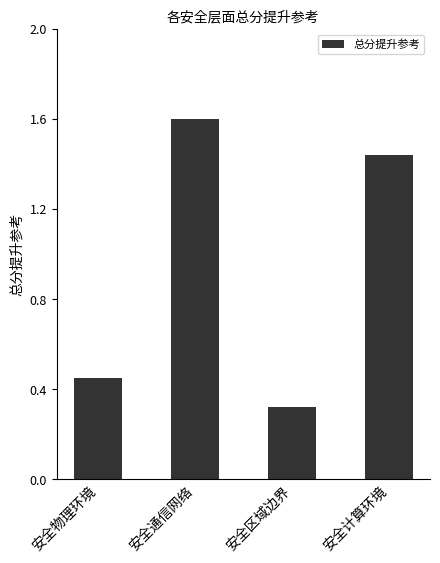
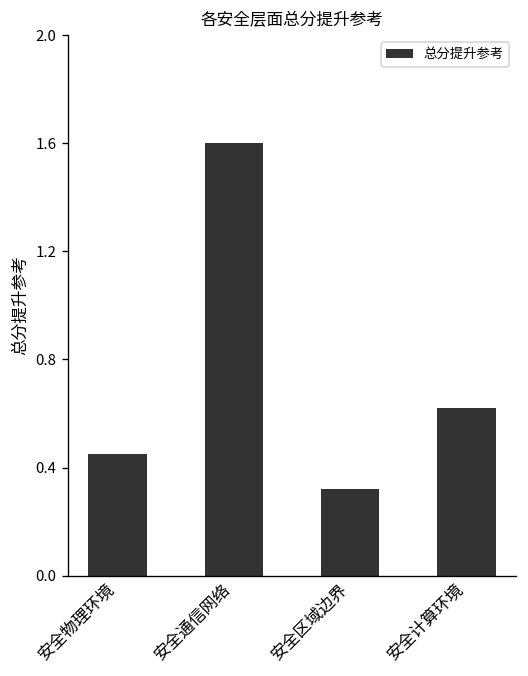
安全计算环境: 1.44 -> 0.62
